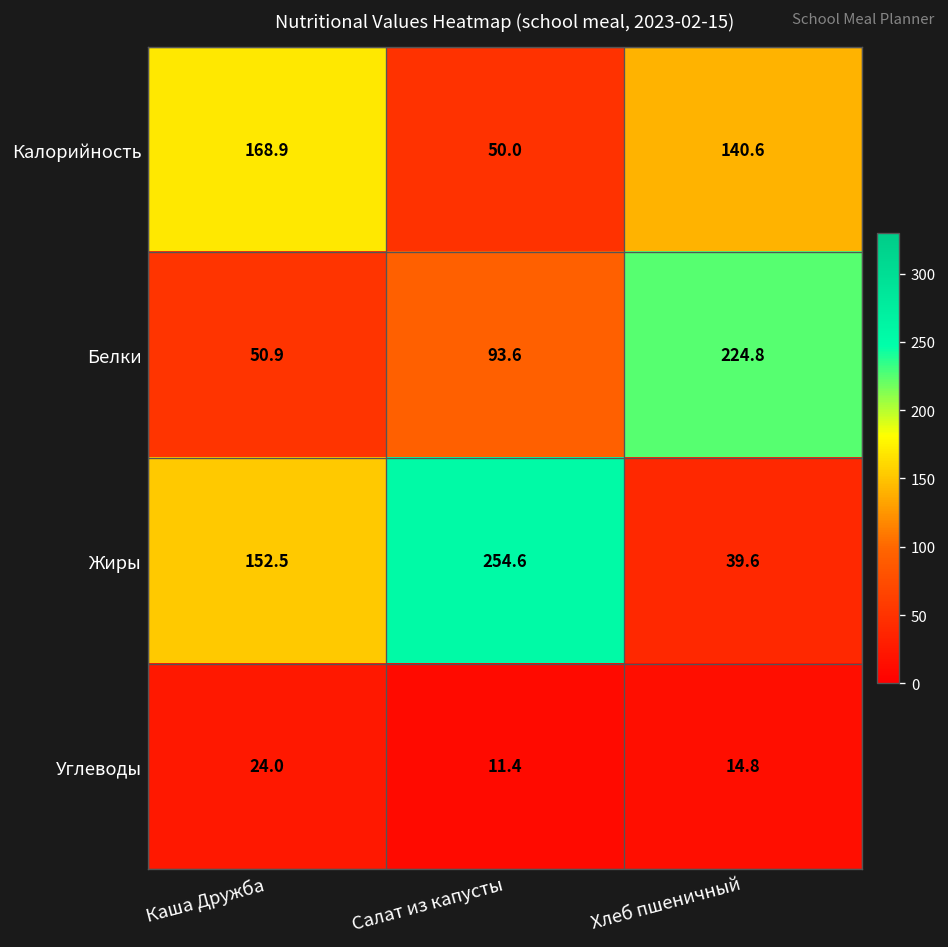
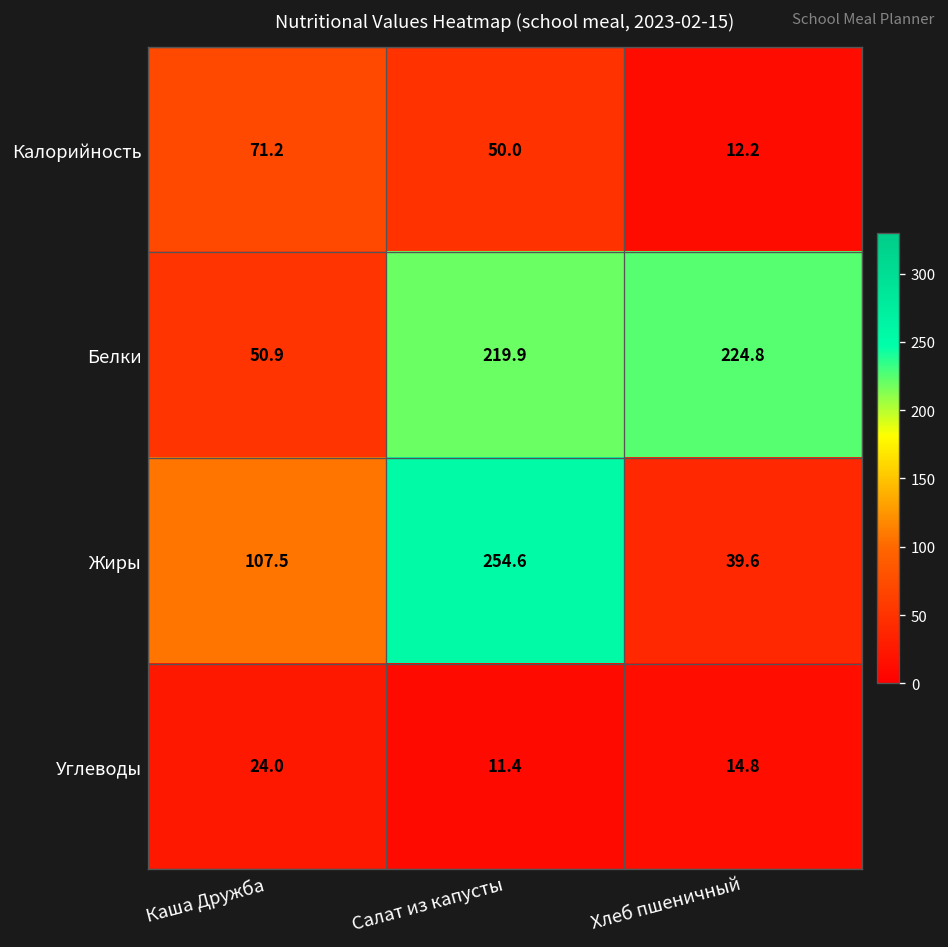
Калорийность, Каша Дружба: 168.9 -> 71.2
Калорийность, Хлеб пшеничный: 140.6 -> 12.2
Белки, Салат из капусты: 93.6 -> 219.9
Жиры, Каша Дружба: 152.5 -> 107.5
